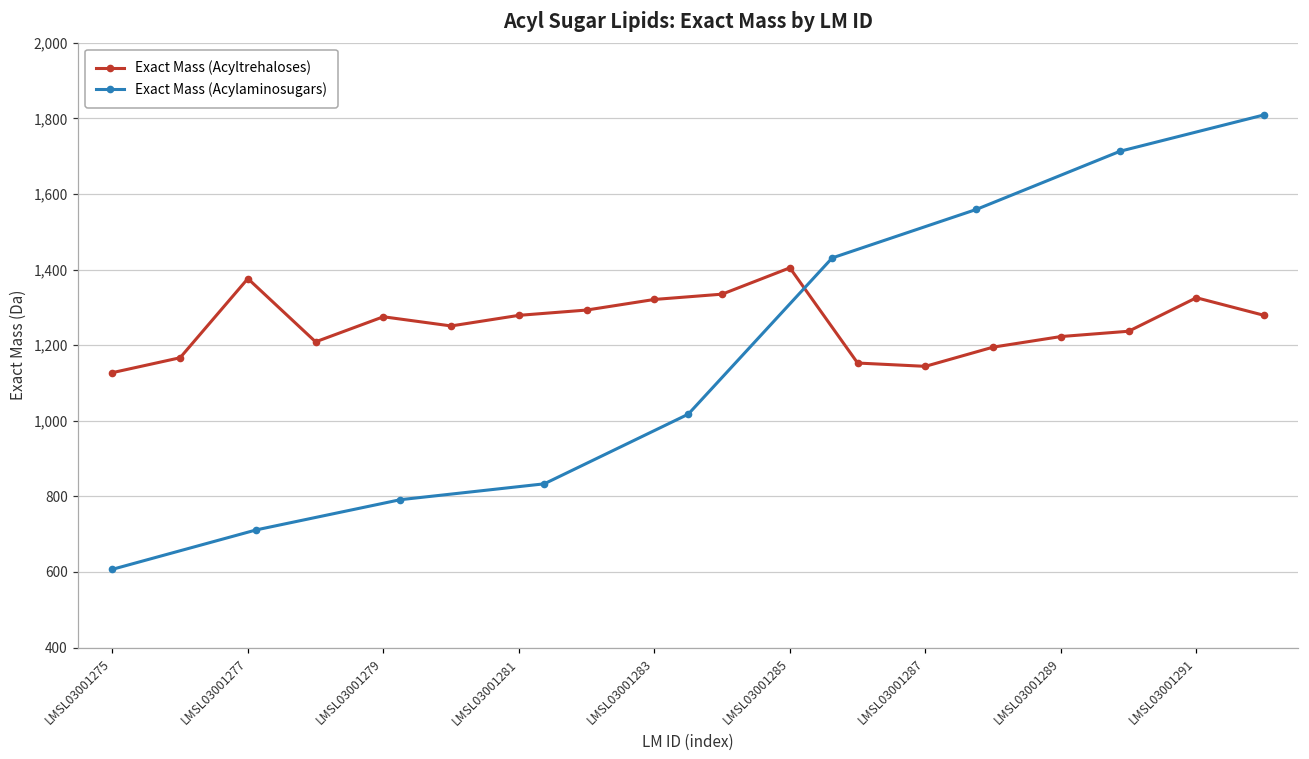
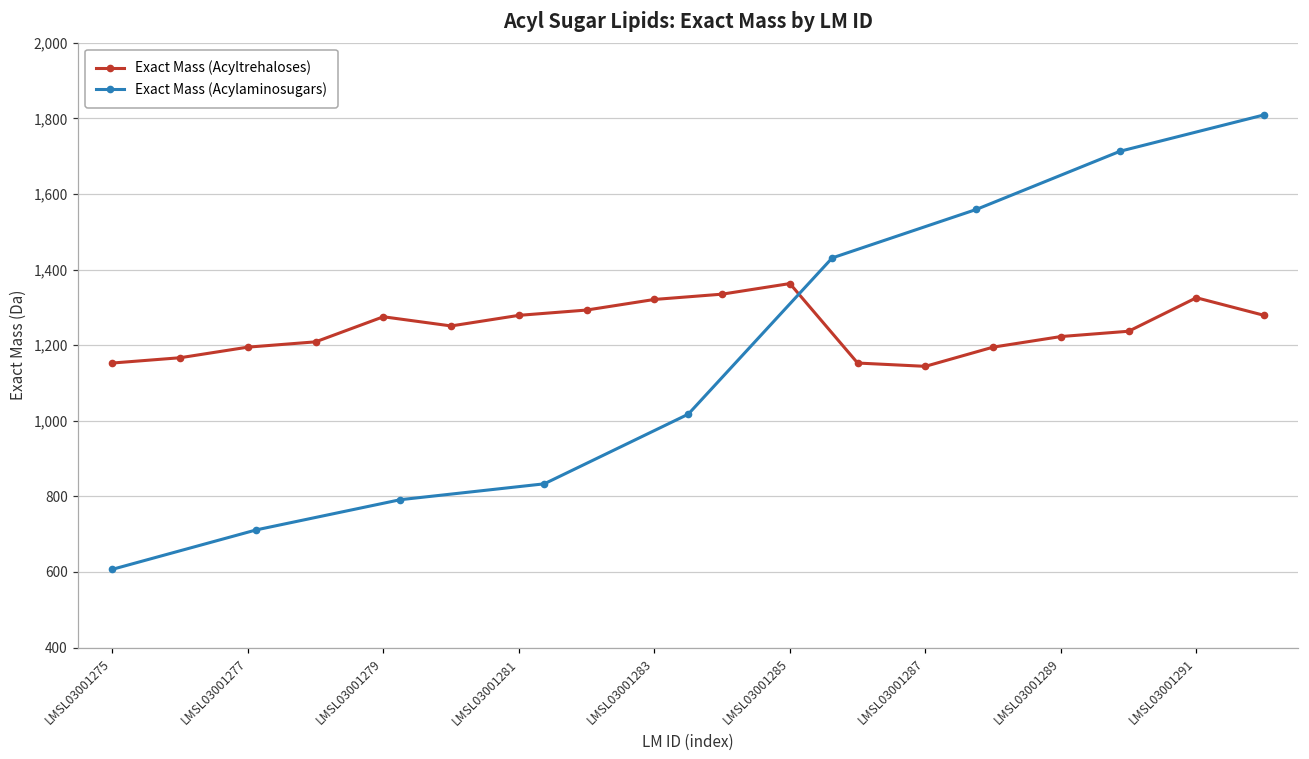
Exact Mass (Acyltrehaloses), LMSL03001275: 1,130 -> 1,150
Exact Mass (Acyltrehaloses), LMSL03001277: 1,380 -> 1,190
Exact Mass (Acyltrehaloses), LMSL03001285: 1,400 -> 1,360
